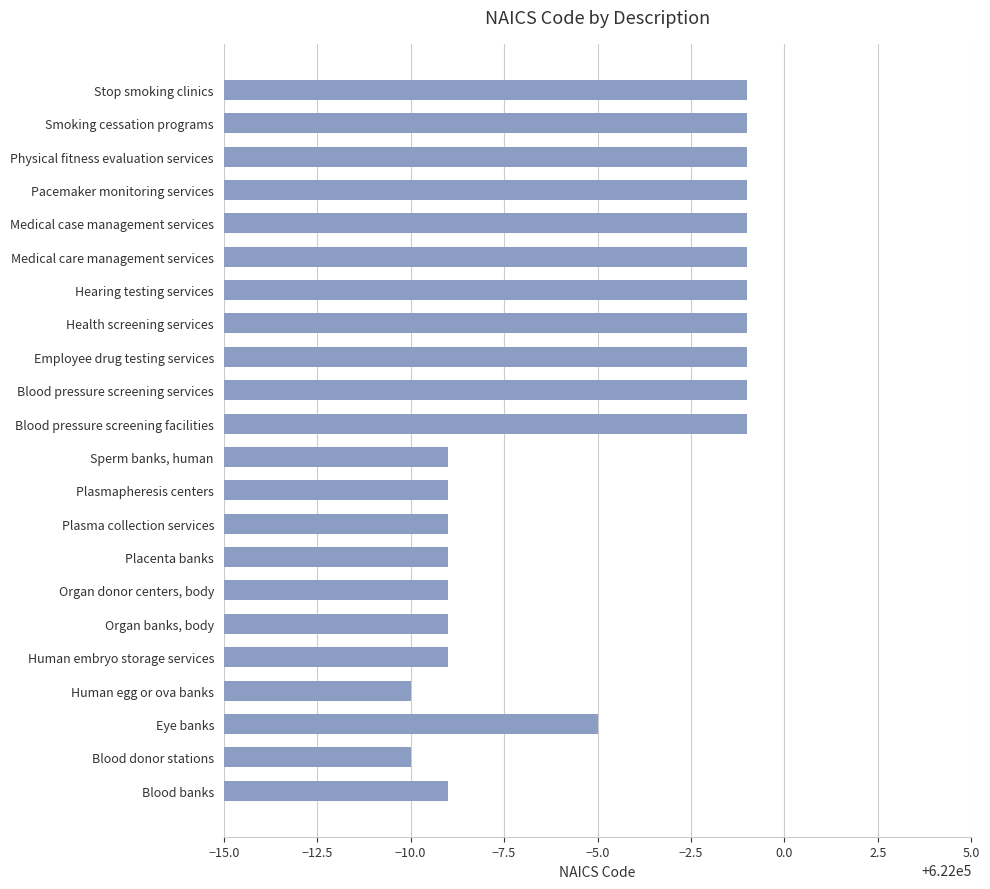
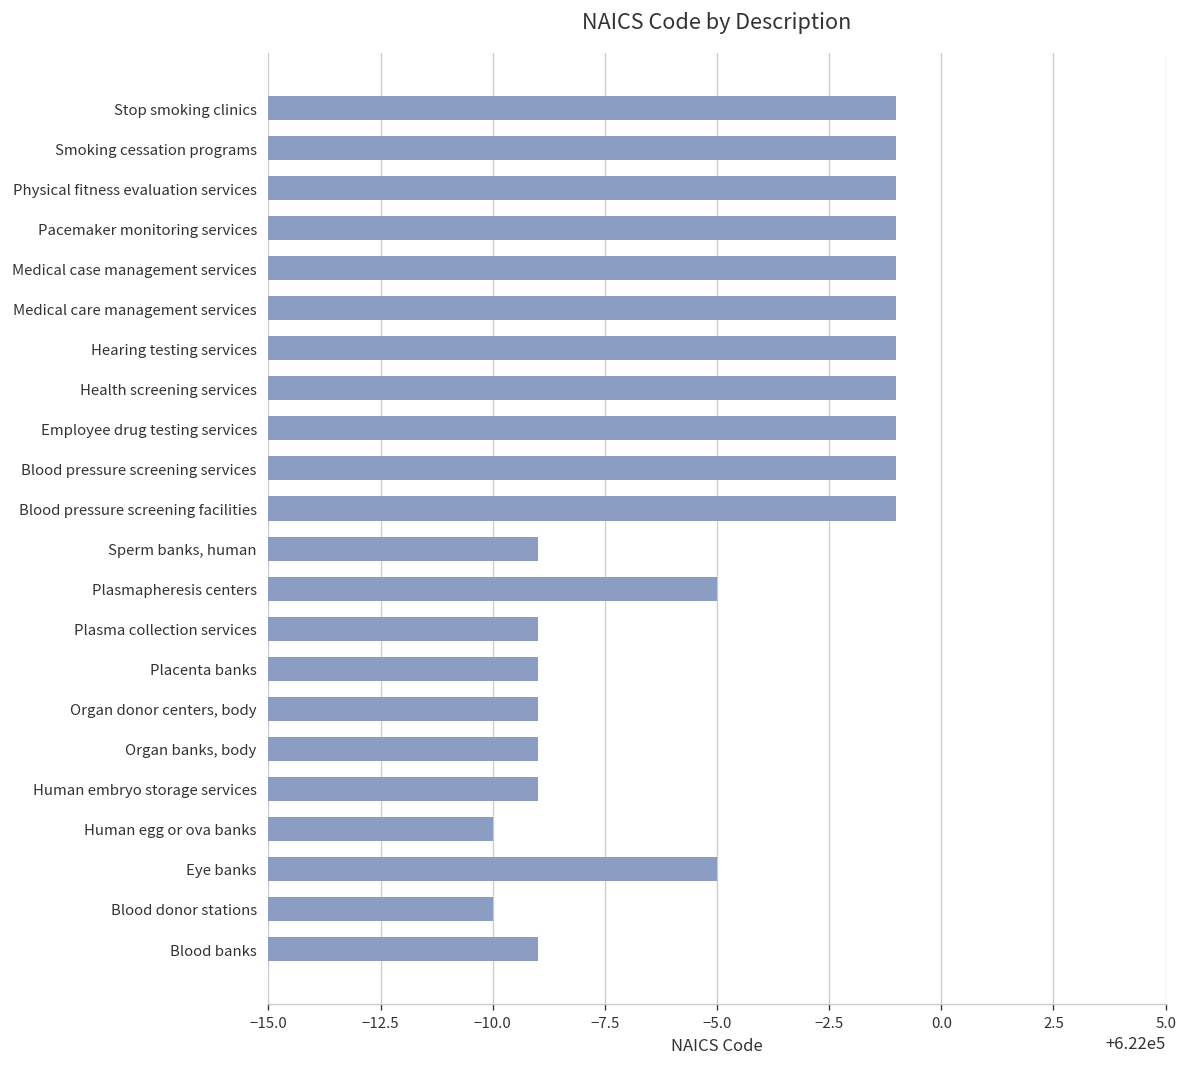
Plasmapheresis centers: 621991 -> 621995
